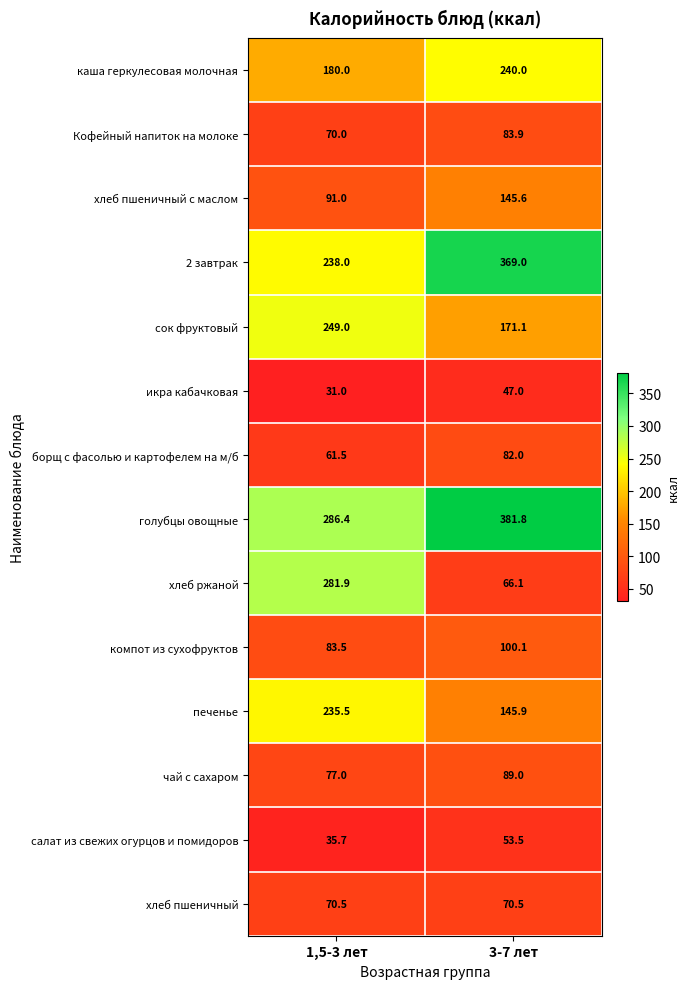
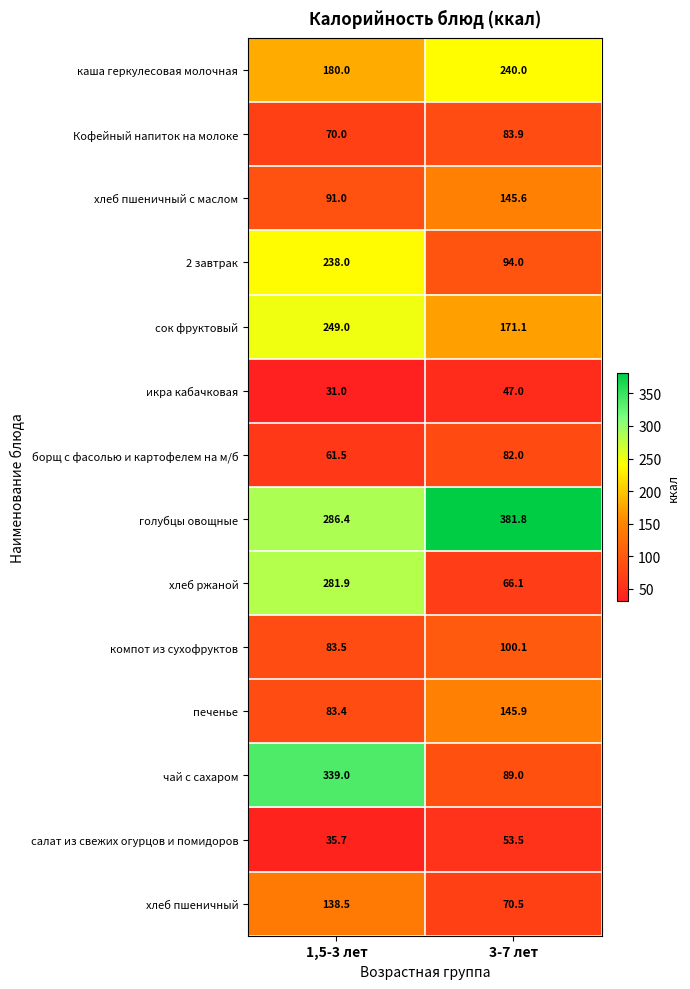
2 завтрак, 3-7 лет: 369.0 -> 94.0
печенье, 1,5-3 лет: 235.5 -> 83.4
чай с сахаром, 1,5-3 лет: 77.0 -> 339.0
хлеб пшеничный, 1,5-3 лет: 70.5 -> 138.5
